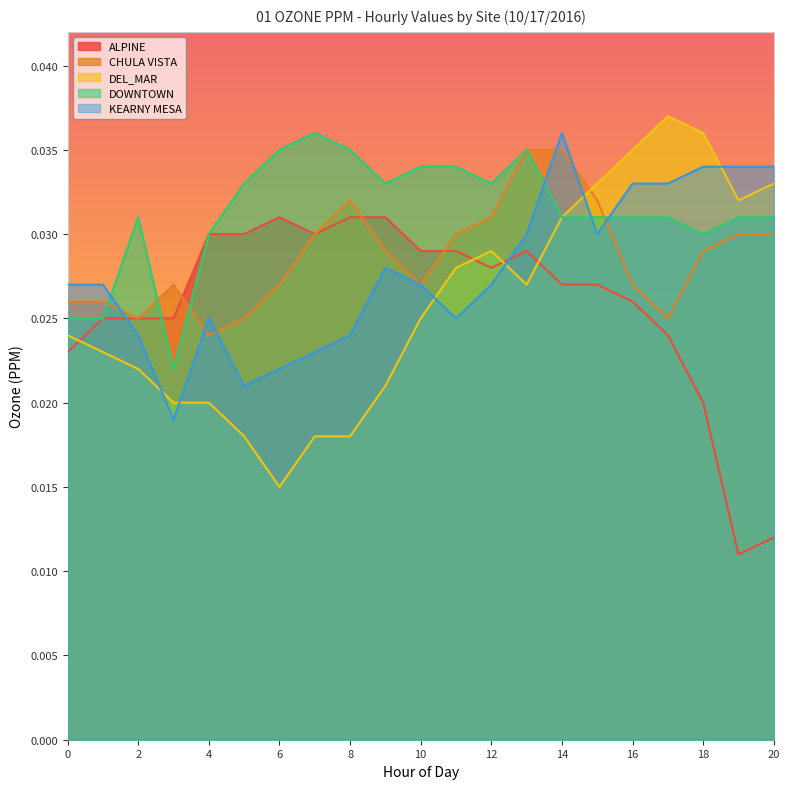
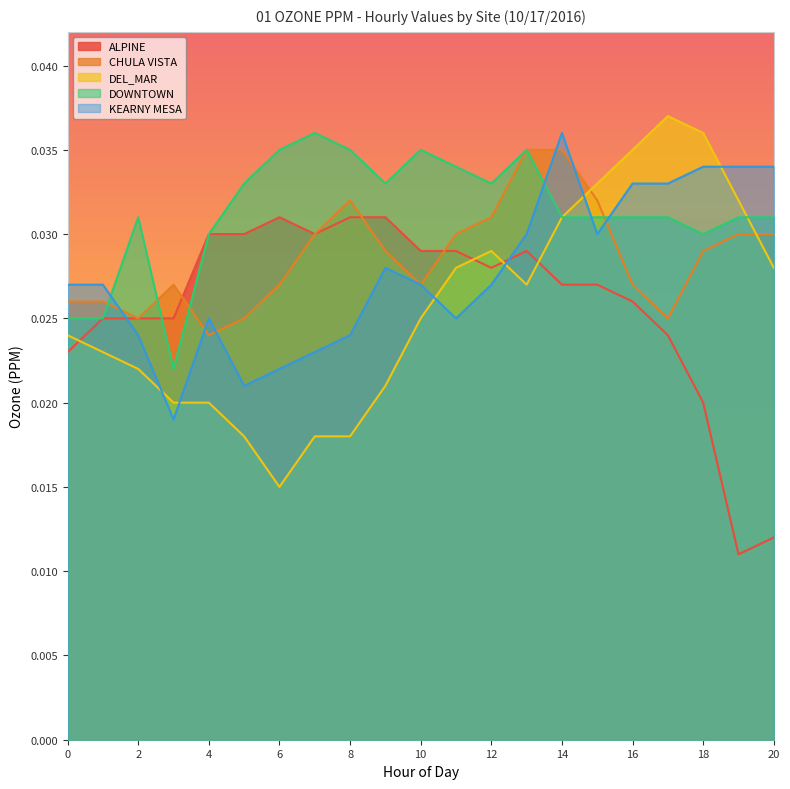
DOWNTOWN, 10: 0.034 -> 0.035
DEL_MAR, 20: 0.033 -> 0.028
